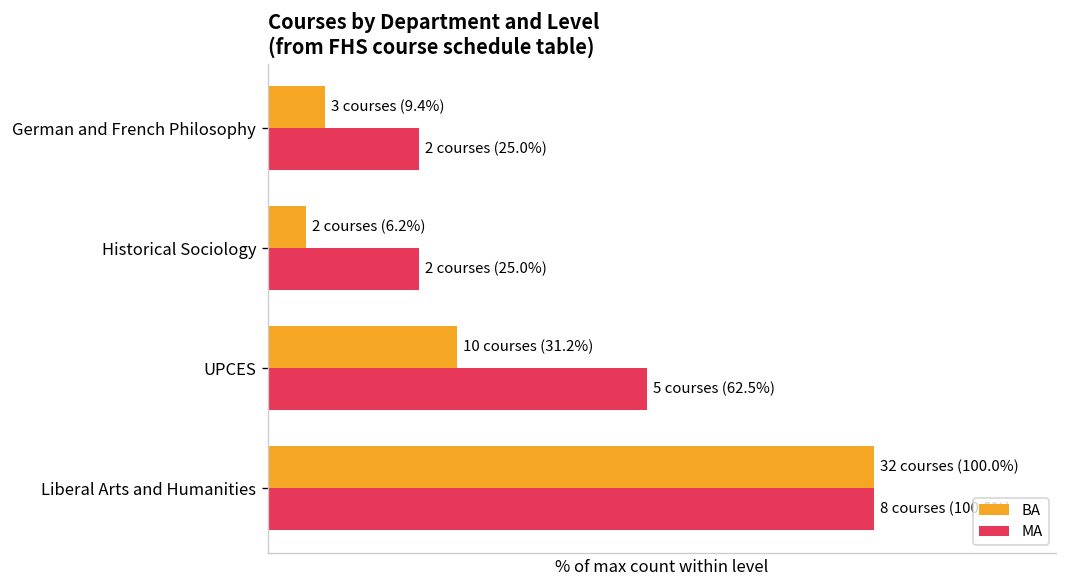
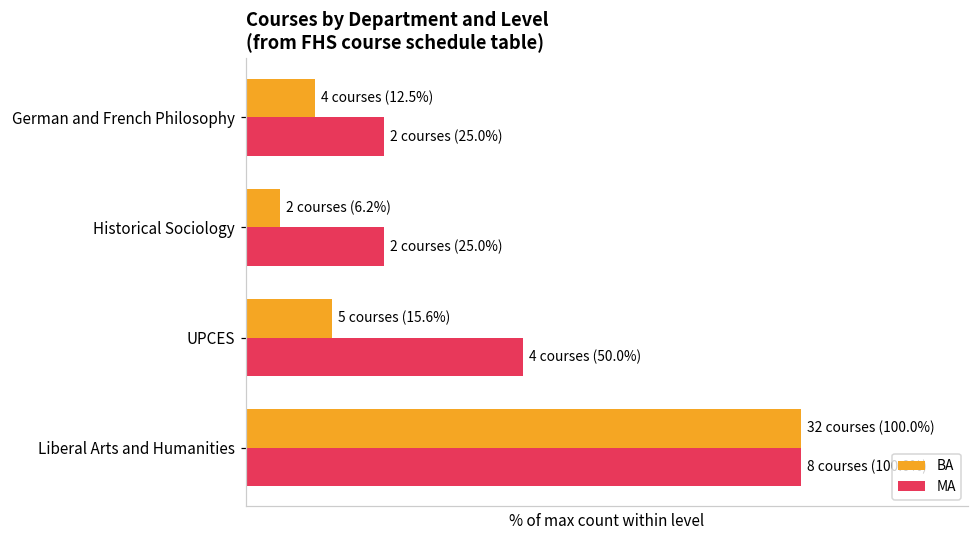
BA, German and French Philosophy: 3 courses (9.4%) -> 4 courses (12.5%)
BA, UPCES: 10 courses (31.2%) -> 5 courses (15.6%)
MA, UPCES: 5 courses (62.5%) -> 4 courses (50.0%)
